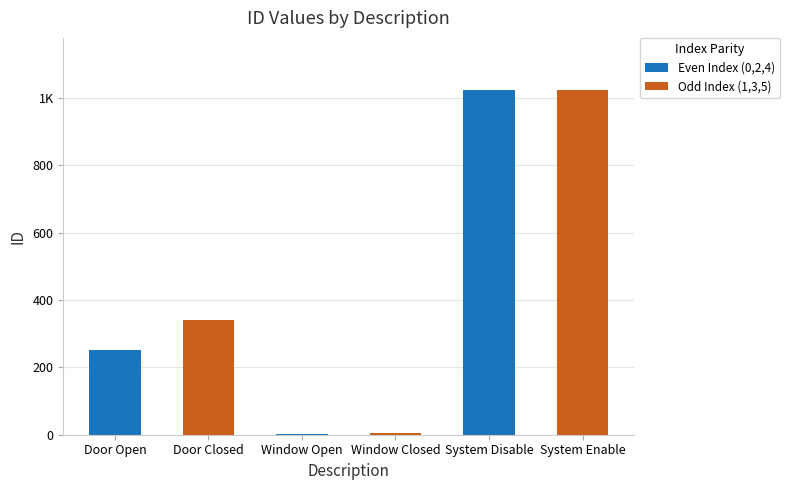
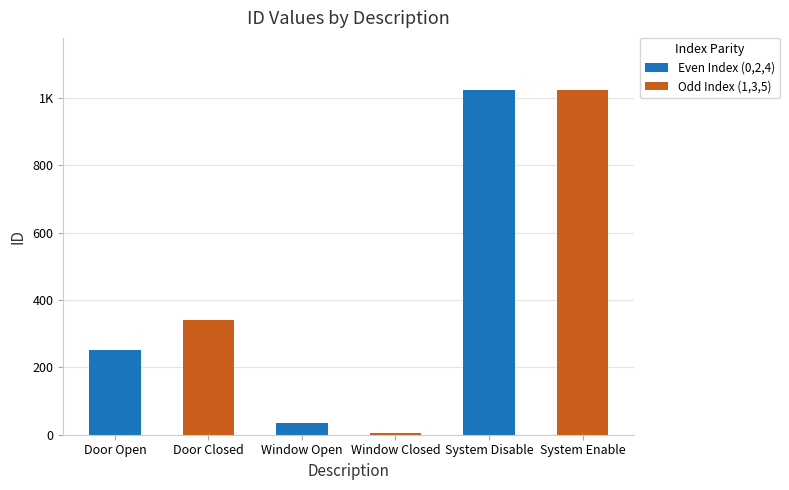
Window Open: 0 -> 40
